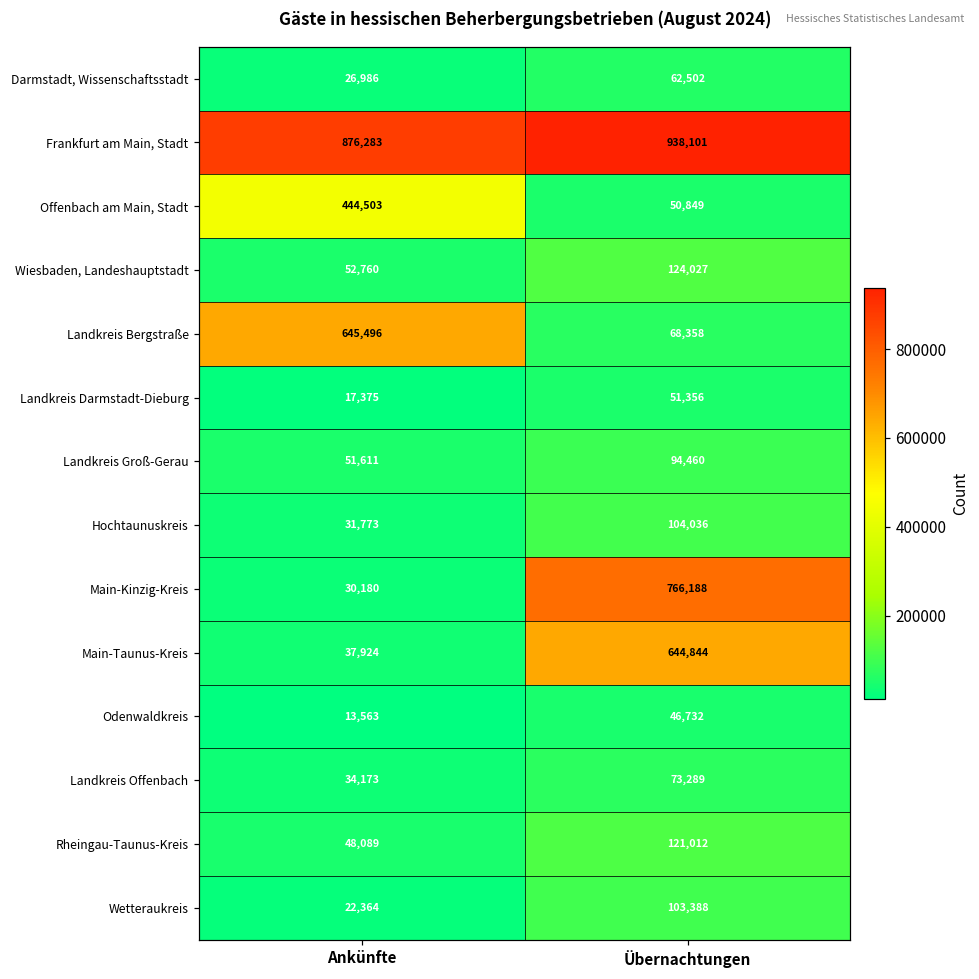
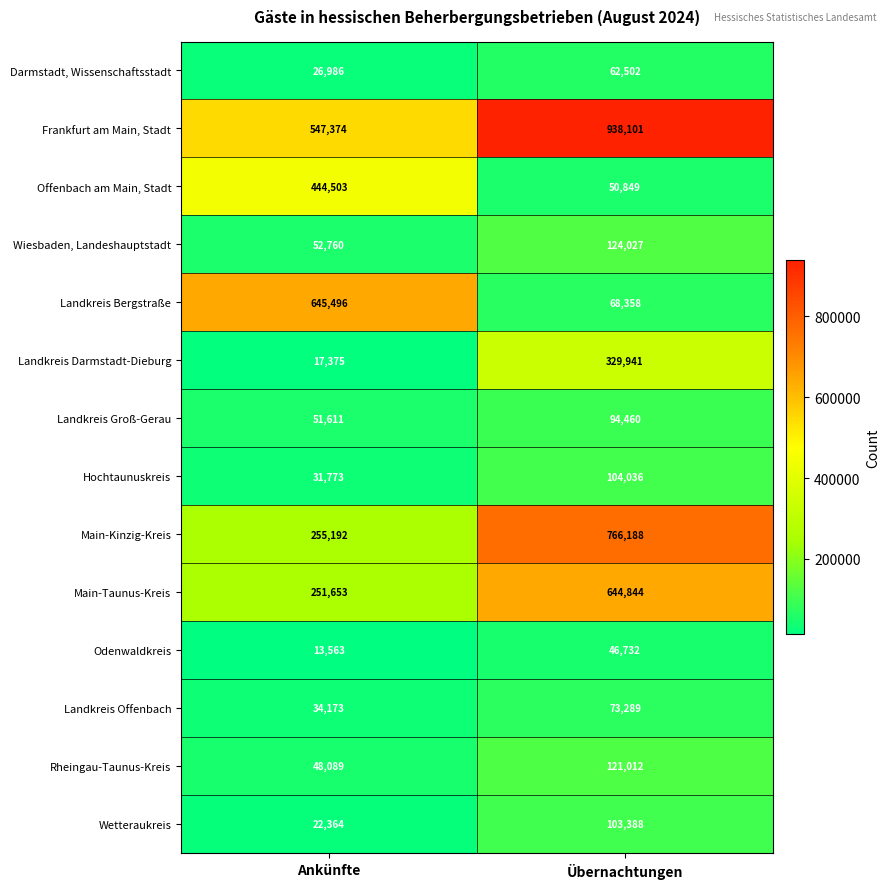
Frankfurt am Main, Stadt, Ankünfte: 876,283 -> 547,374
Landkreis Darmstadt-Dieburg, Übernachtungen: 51,356 -> 329,941
Main-Kinzig-Kreis, Ankünfte: 30,180 -> 255,192
Main-Taunus-Kreis, Ankünfte: 37,924 -> 251,653
